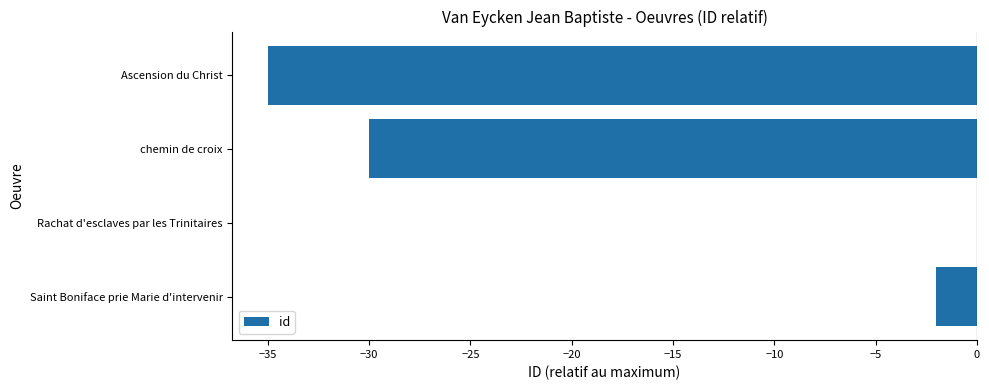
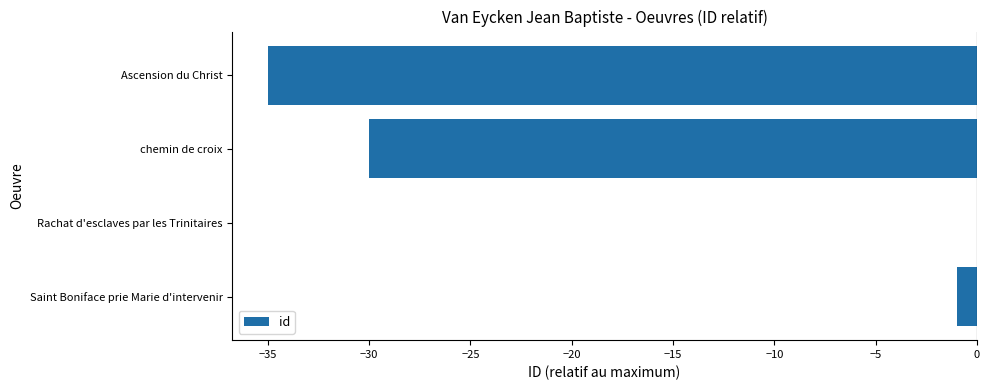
Saint Boniface prie Marie d'intervenir: -2.0 -> -1.0
